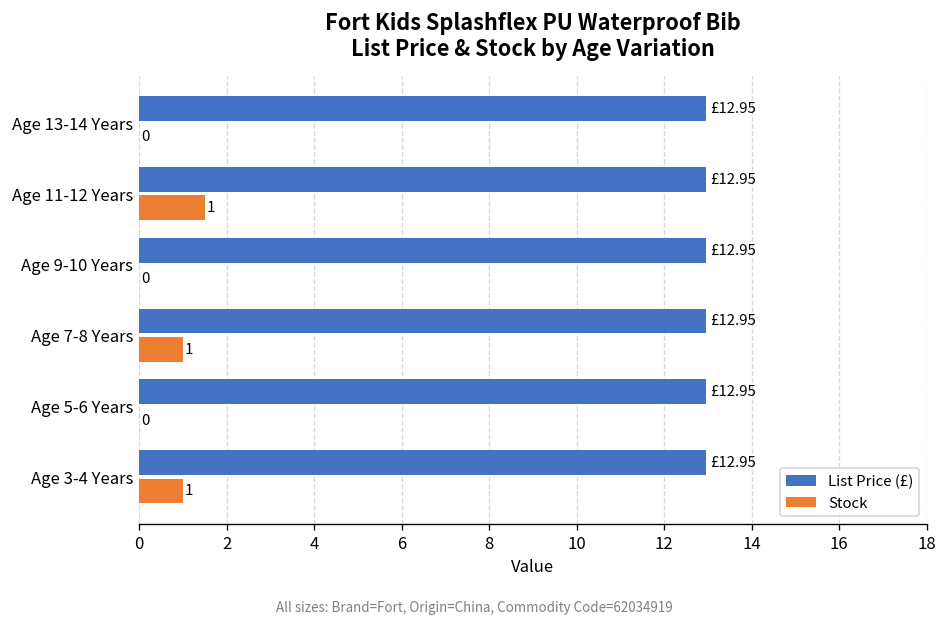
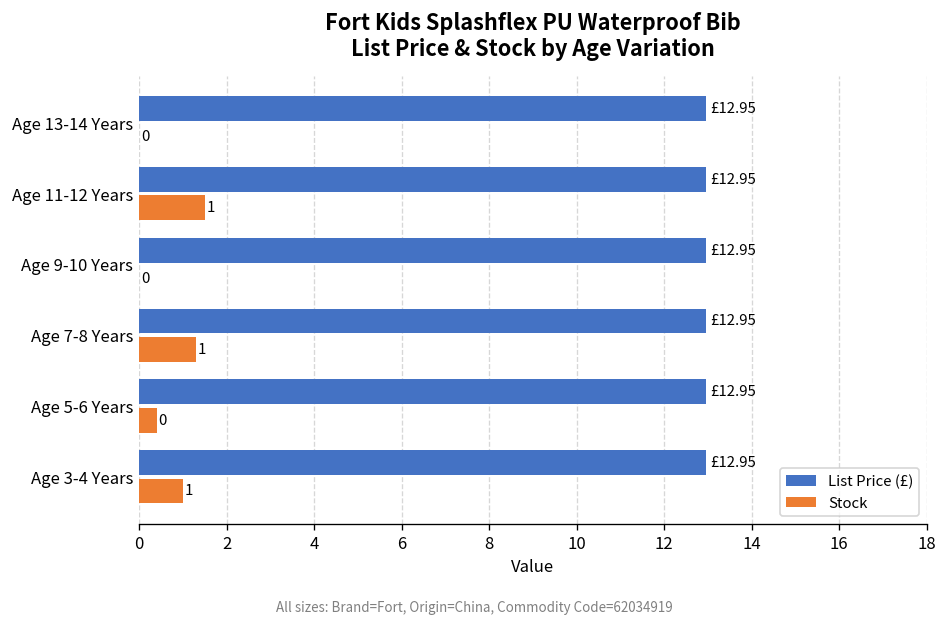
Stock, Age 7-8 Years: 1.0 -> 1.3
Stock, Age 5-6 Years: 0.0 -> 0.4
